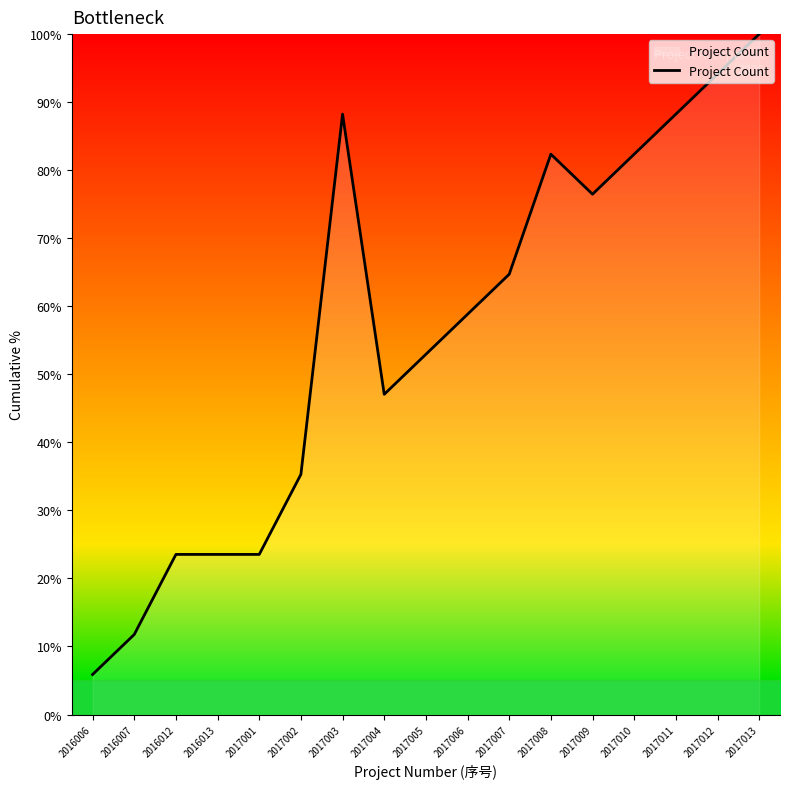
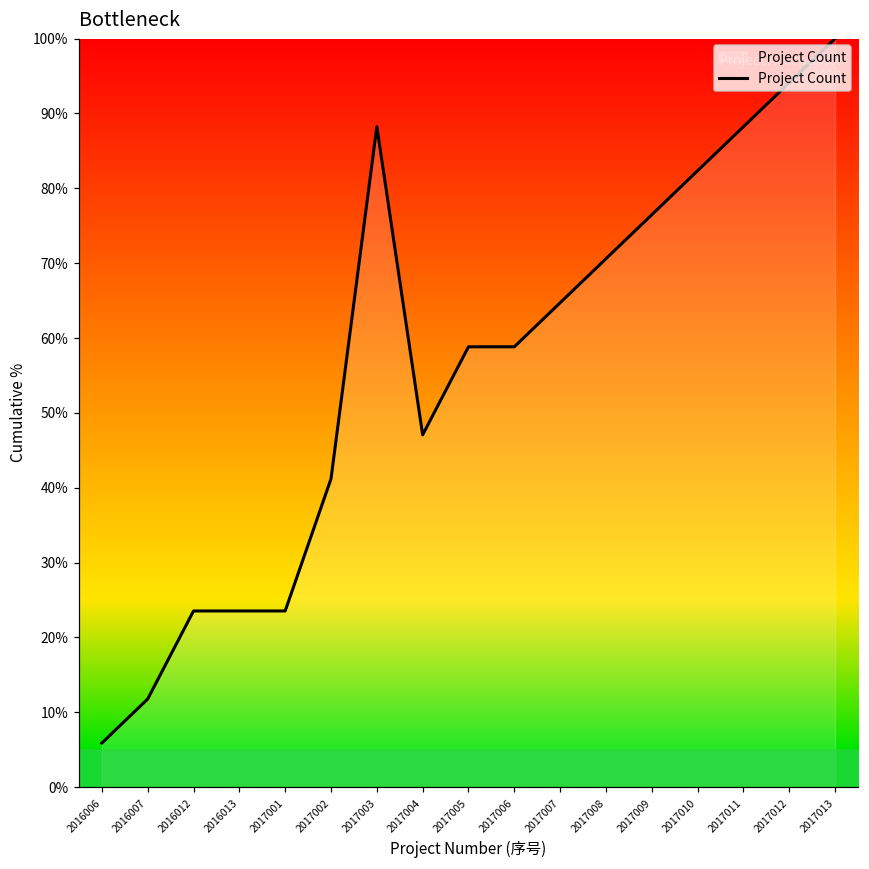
2017002: 35% -> 41%
2017005: 53% -> 59%
2017008: 82% -> 71%
